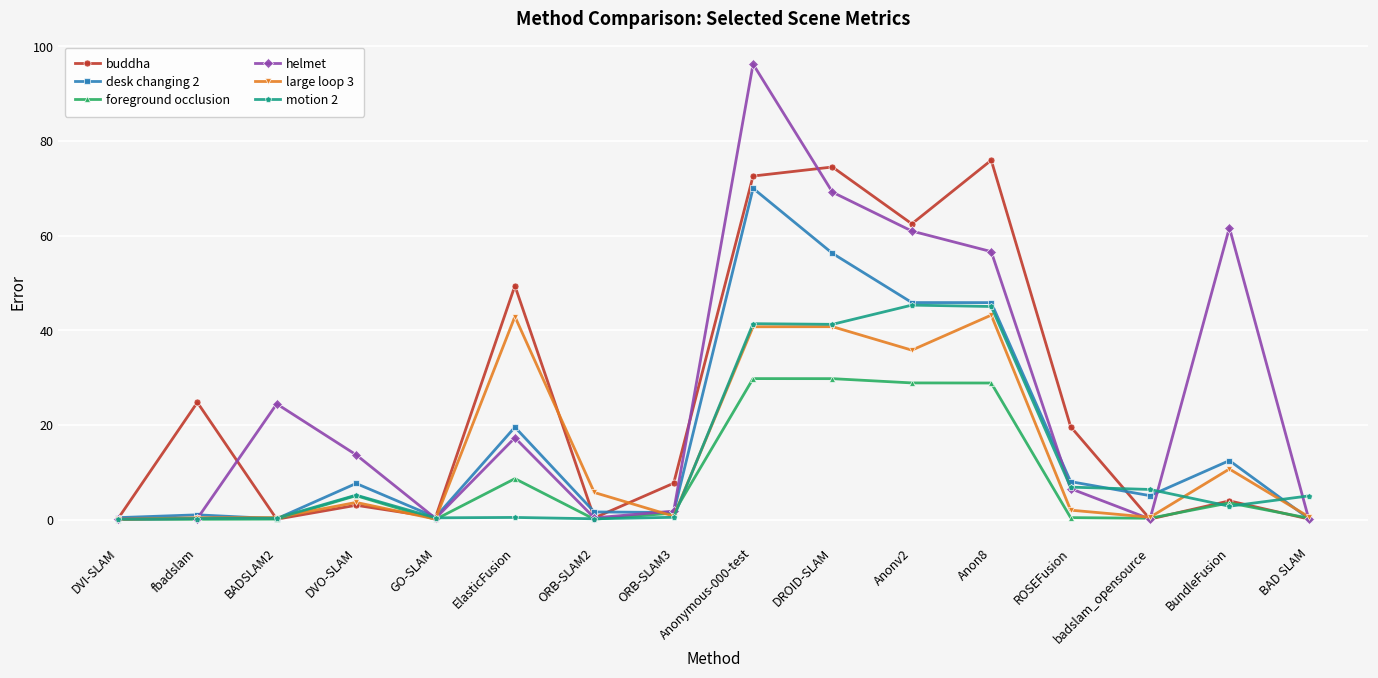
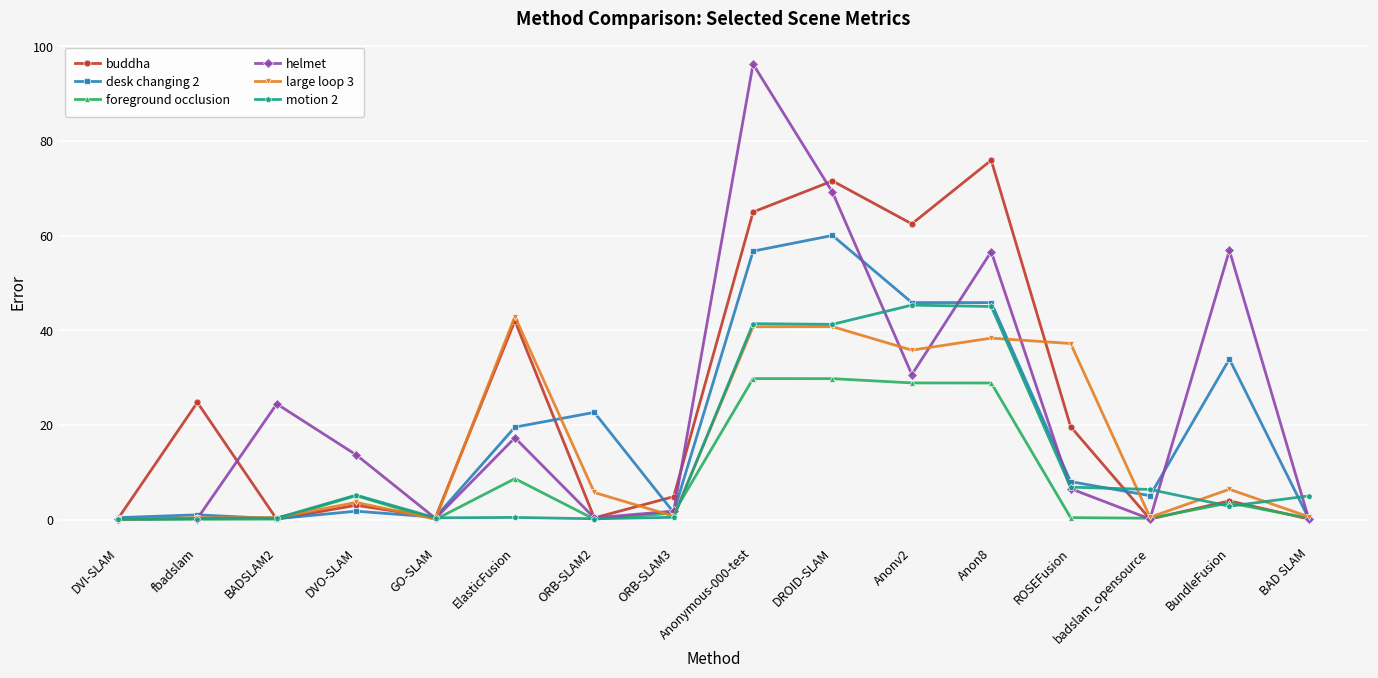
desk changing 2, DVO-SLAM: 8 -> 2
buddha, ElasticFusion: 49 -> 42
desk changing 2, ORB-SLAM2: 2 -> 23
buddha, ORB-SLAM3: 8 -> 5
buddha, Anonymous-000-test: 73 -> 65
desk changing 2, Anonymous-000-test: 70 -> 57
buddha, DROID-SLAM: 75 -> 72
desk changing 2, DROID-SLAM: 56 -> 60
helmet, Anonv2: 61 -> 31
large loop 3, Anon8: 43 -> 38
large loop 3, ROSEFusion: 2 -> 37
desk changing 2, BundleFusion: 13 -> 34
helmet, BundleFusion: 62 -> 57
large loop 3, BundleFusion: 11 -> 6
